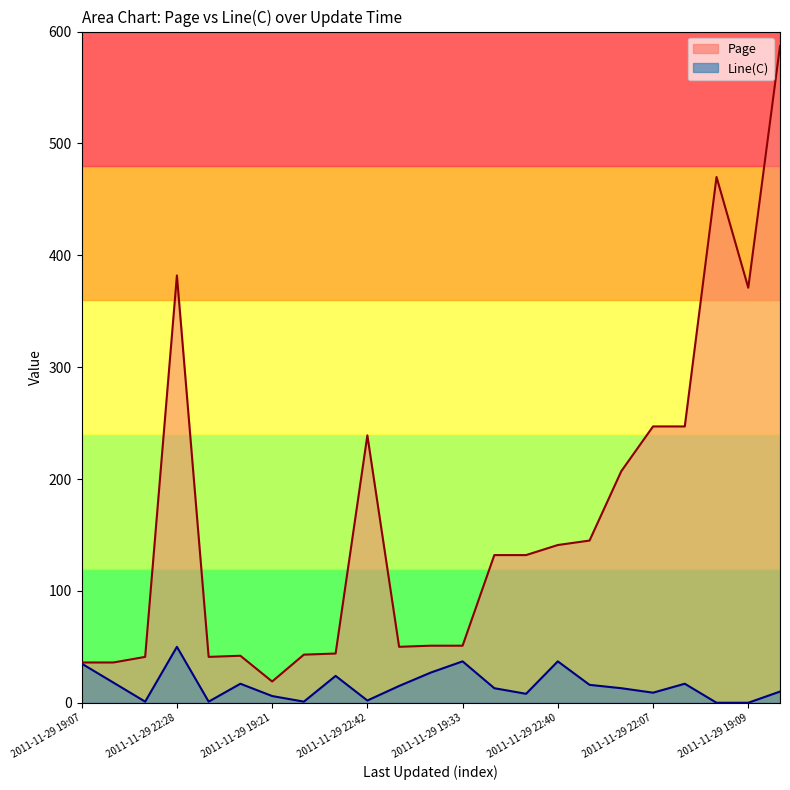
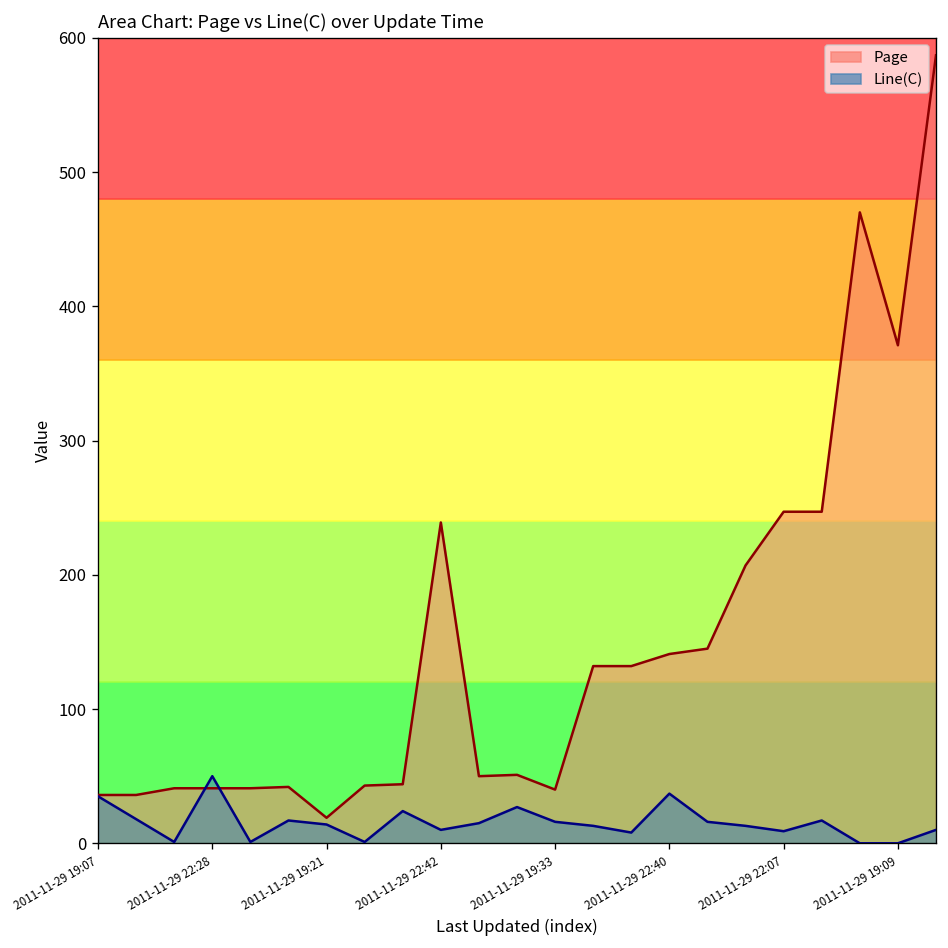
Page, 2011-11-29 22:28: 382 -> 41
Line(C), 2011-11-29 19:21: 6 -> 14
Line(C), 2011-11-29 22:42: 2 -> 10
Page, 2011-11-29 19:33: 51 -> 40
Line(C), 2011-11-29 19:33: 37 -> 16
